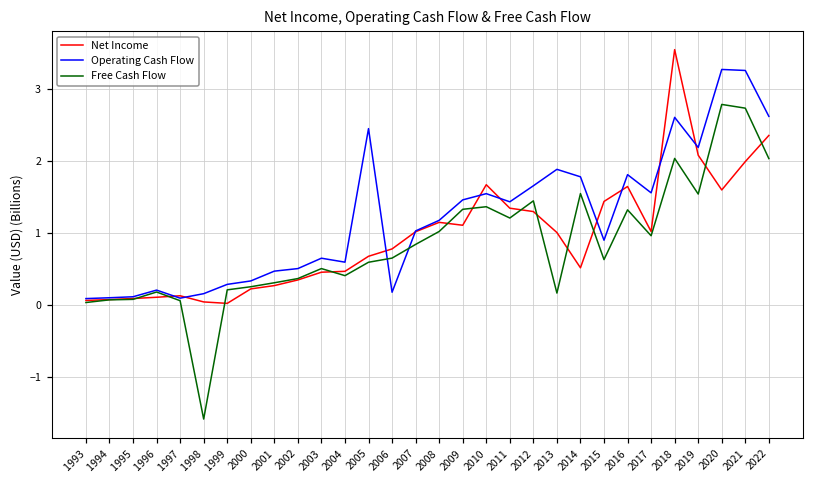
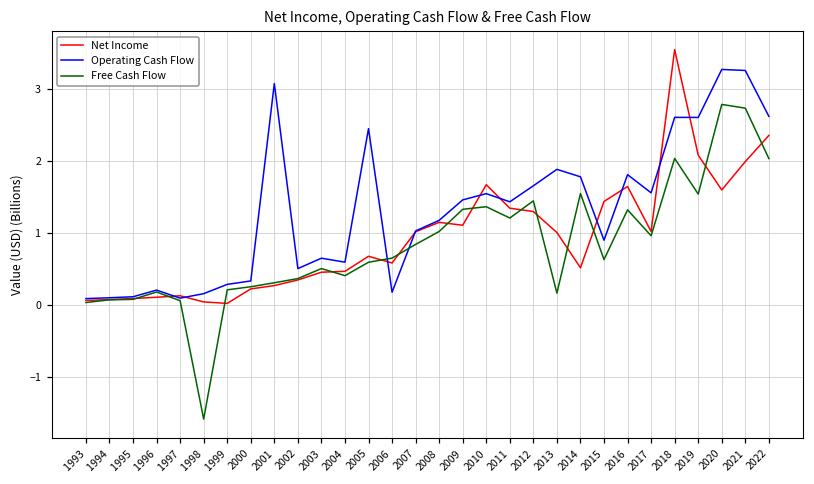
Operating Cash Flow, 2001: 0.5 -> 3.1
Net Income, 2006: 0.8 -> 0.6
Operating Cash Flow, 2019: 2.2 -> 2.6
